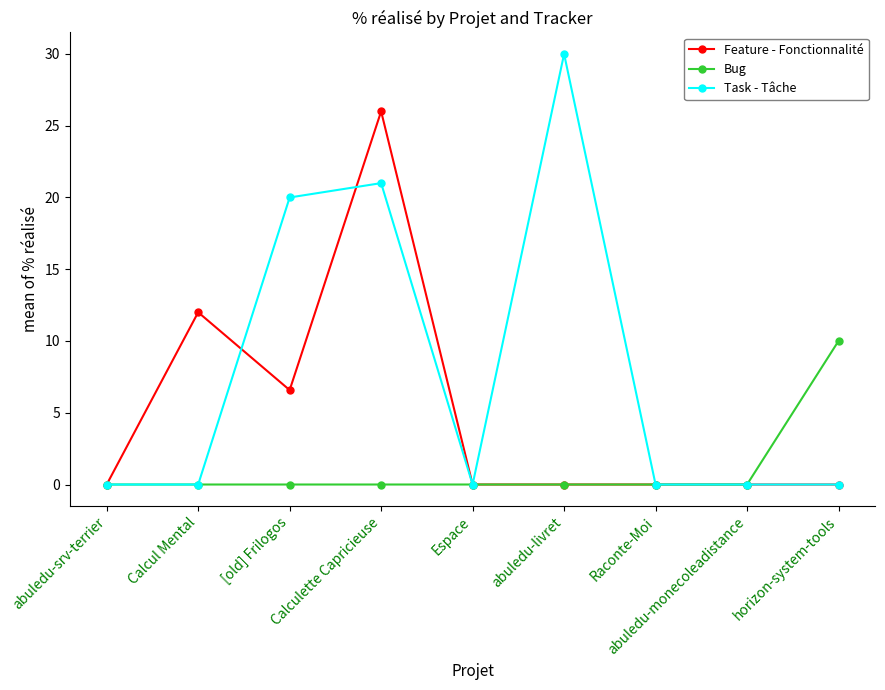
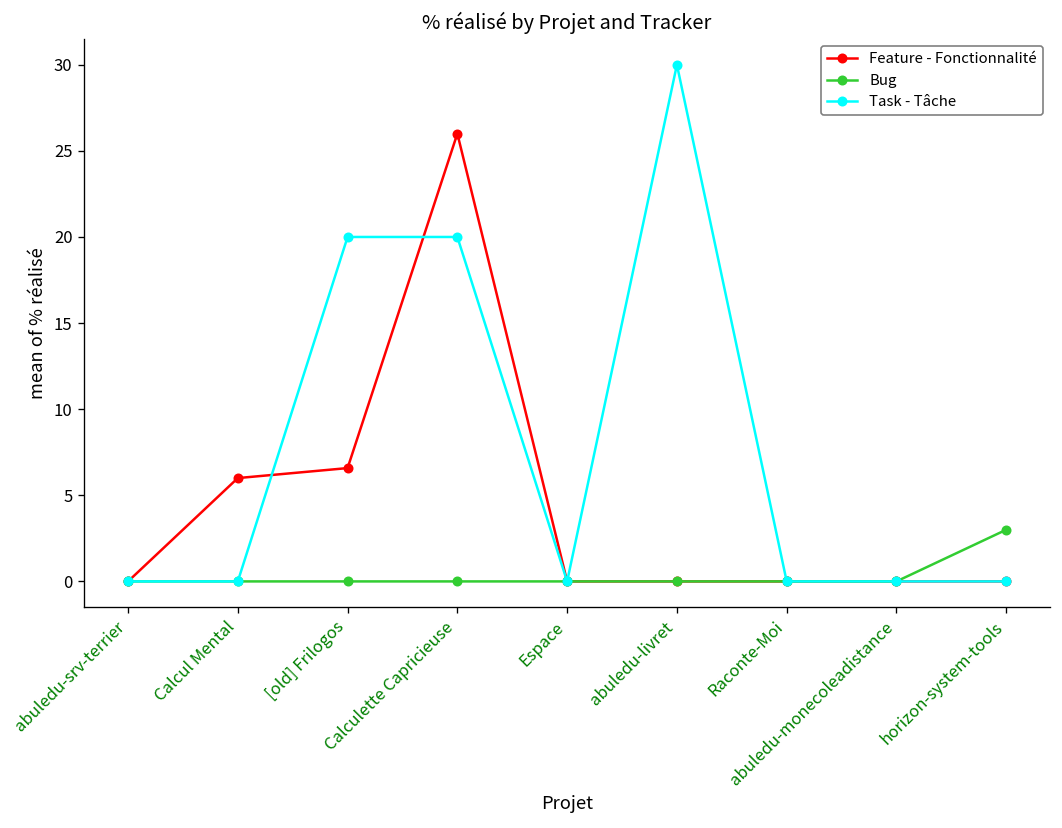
Feature - Fonctionnalité, Calcul Mental: 12 -> 6
Task - Tâche, Calculette Capricieuse: 21 -> 20
Bug, horizon-system-tools: 10 -> 3
